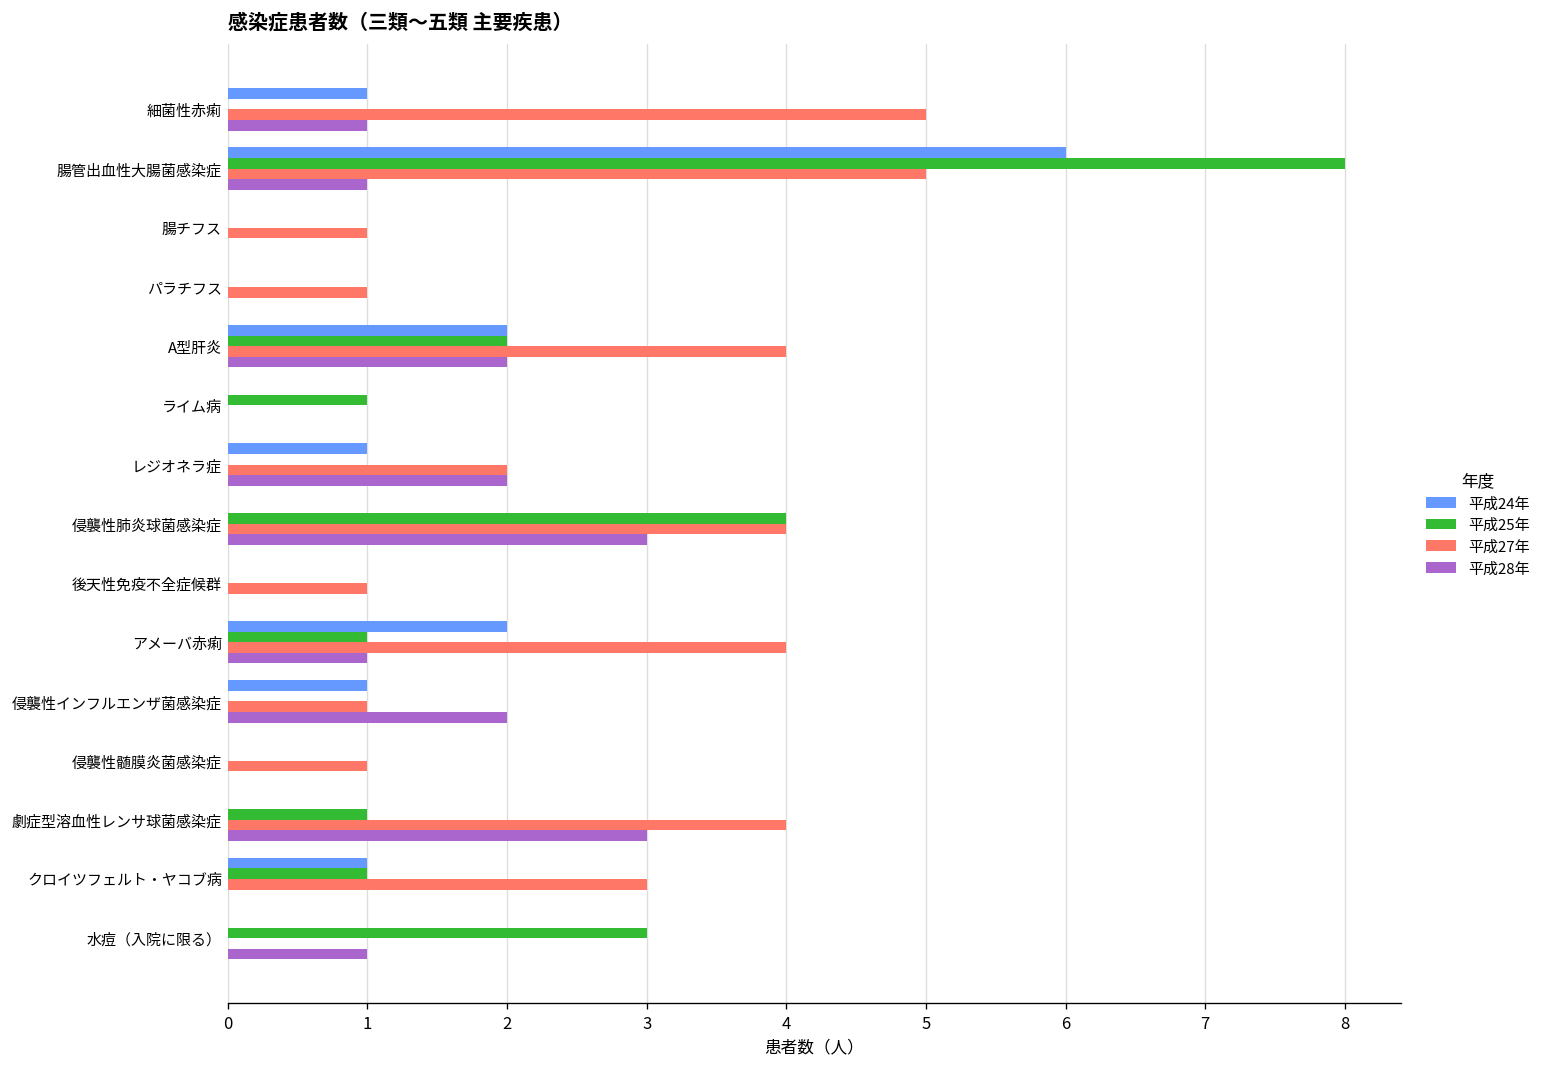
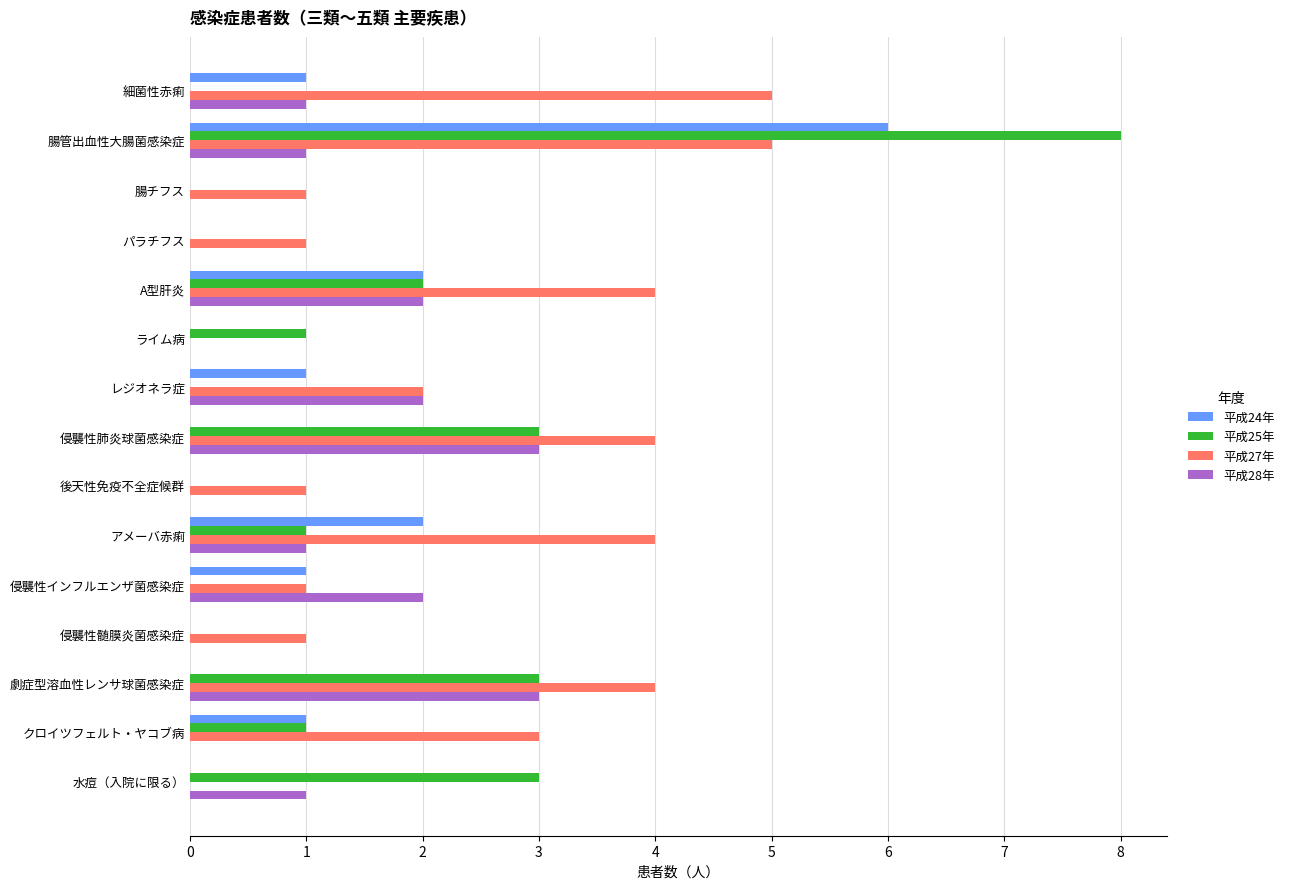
平成25年, 侵襲性肺炎球菌感染症: 4 -> 3
平成25年, 劇症型溶血性レンサ球菌感染症: 1 -> 3
